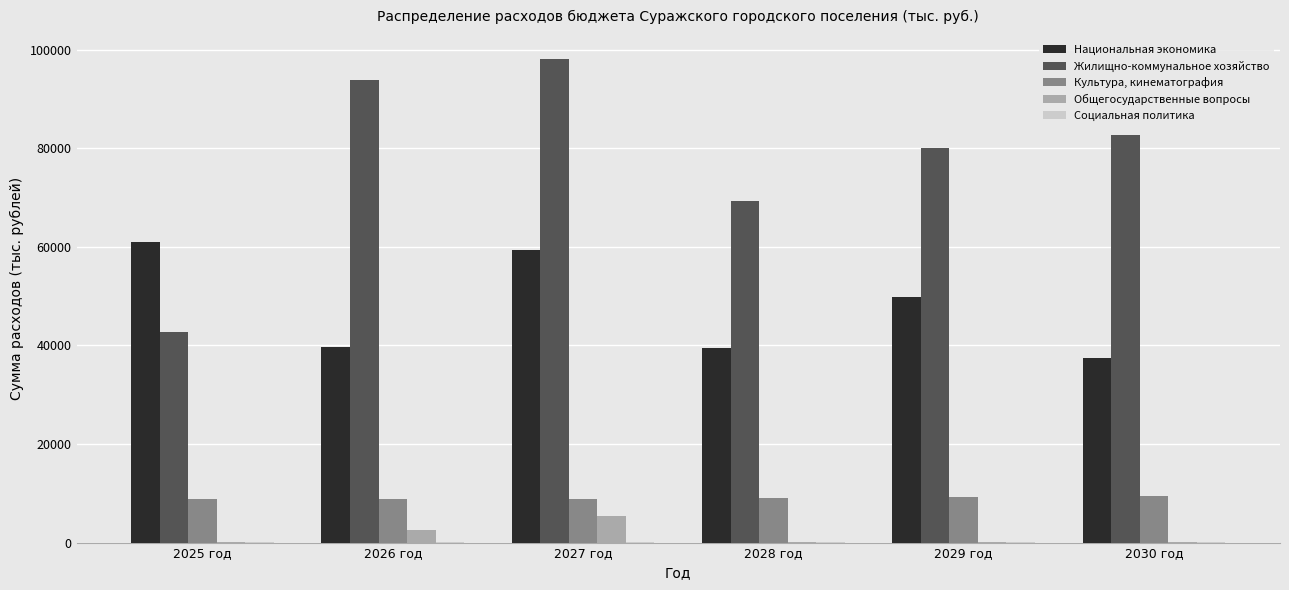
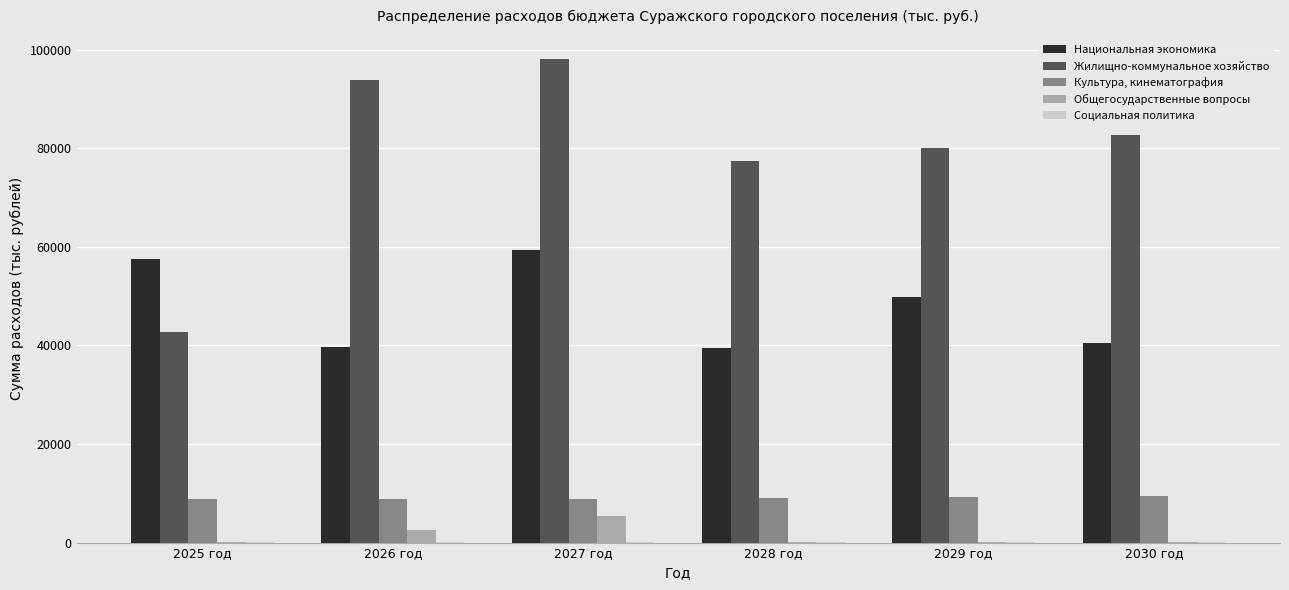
Национальная экономика, 2025 год: 61000 -> 58000
Жилищно-коммунальное хозяйство, 2028 год: 69000 -> 77000
Национальная экономика, 2030 год: 38000 -> 41000
